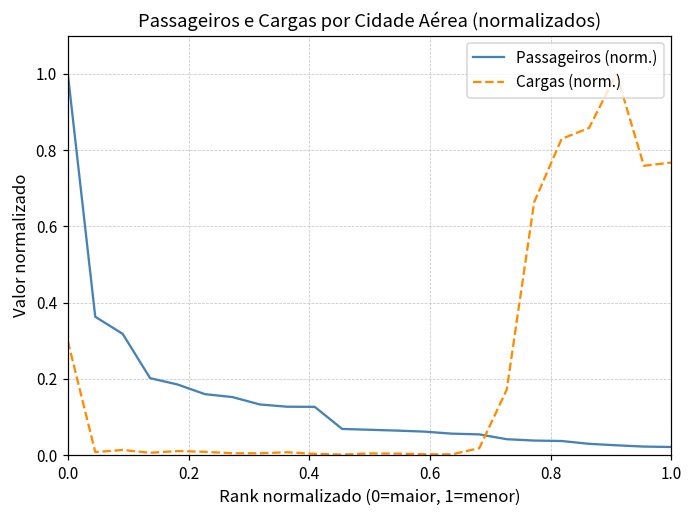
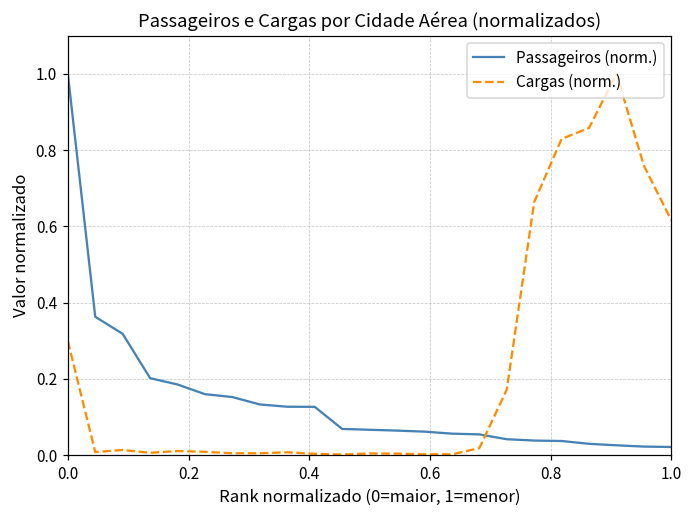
Cargas (norm.), 1.0: 0.77 -> 0.62
